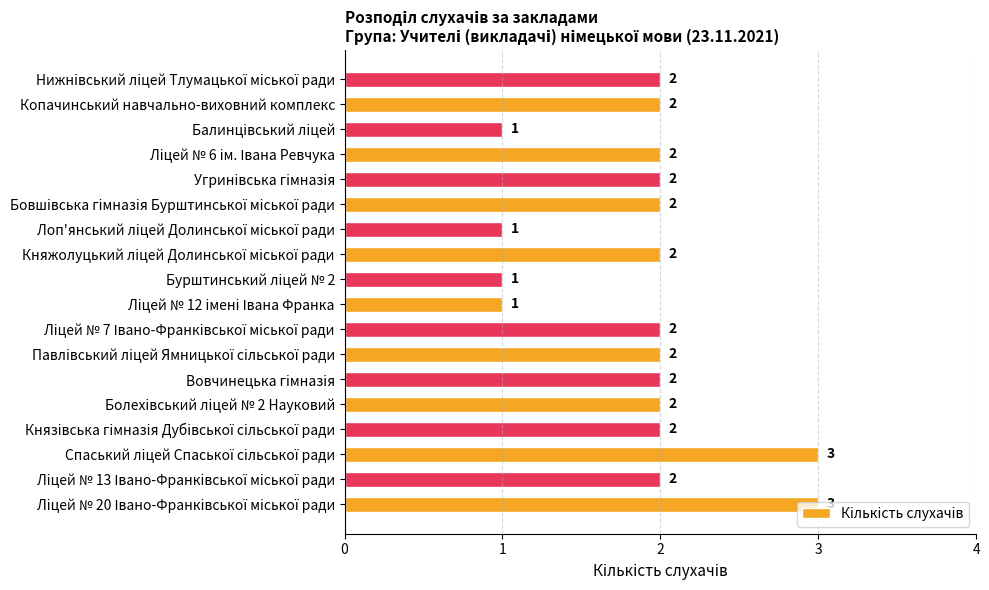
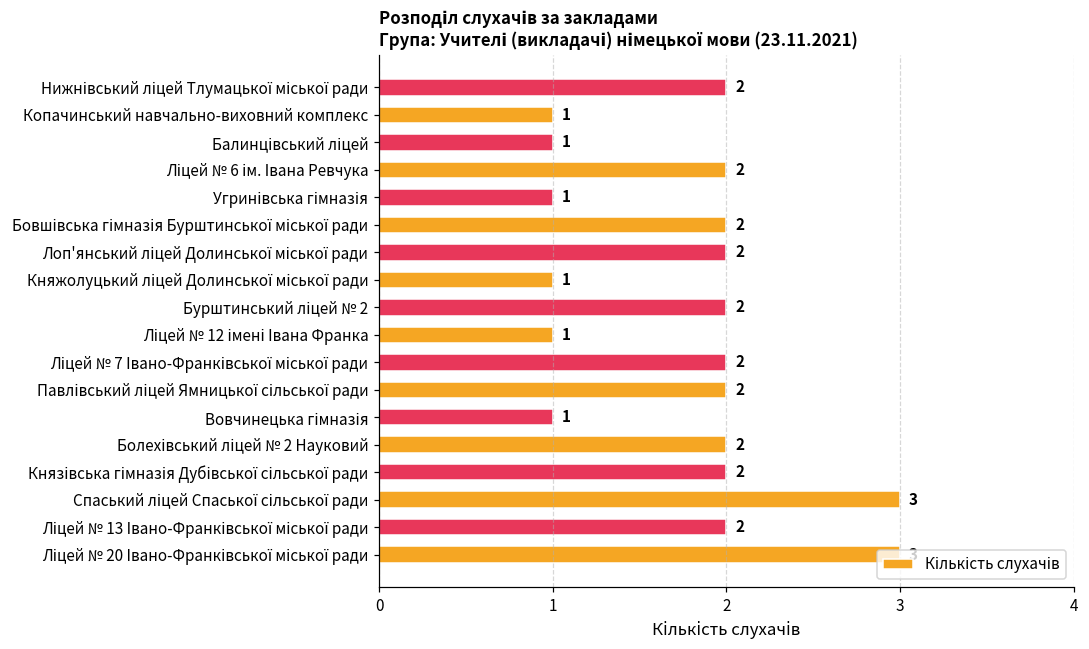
Копачинський навчально-виховний комплекс: 2 -> 1
Угринівська гімназія: 2 -> 1
Лоп'янський ліцей Долинської міської ради: 1 -> 2
Княжолуцький ліцей Долинської міської ради: 2 -> 1
Бурштинський ліцей № 2: 1 -> 2
Вовчинецька гімназія: 2 -> 1
